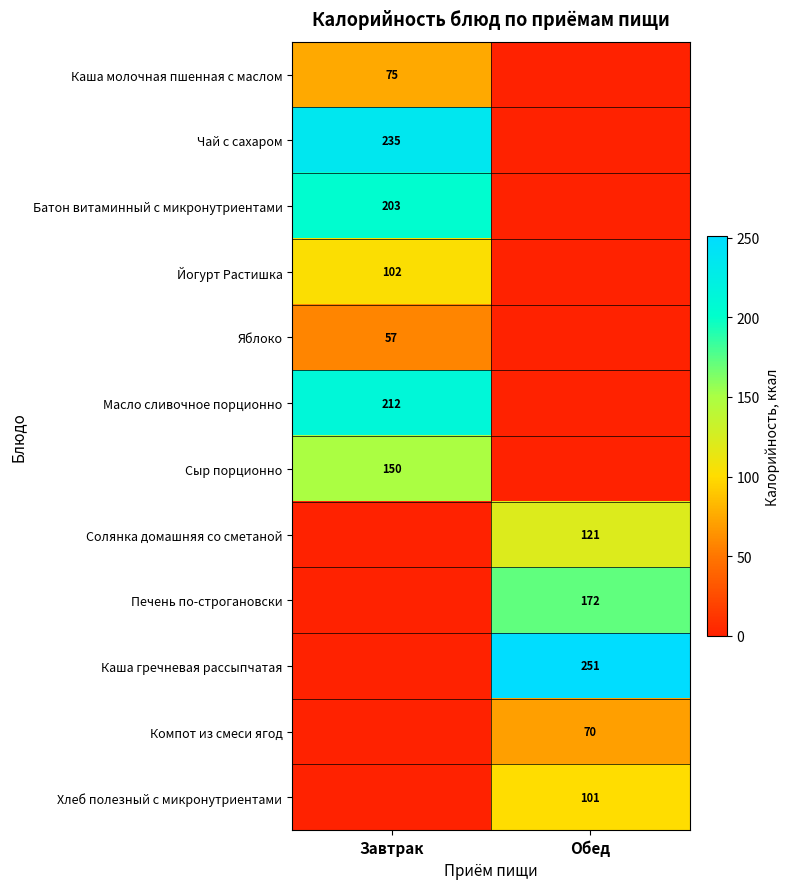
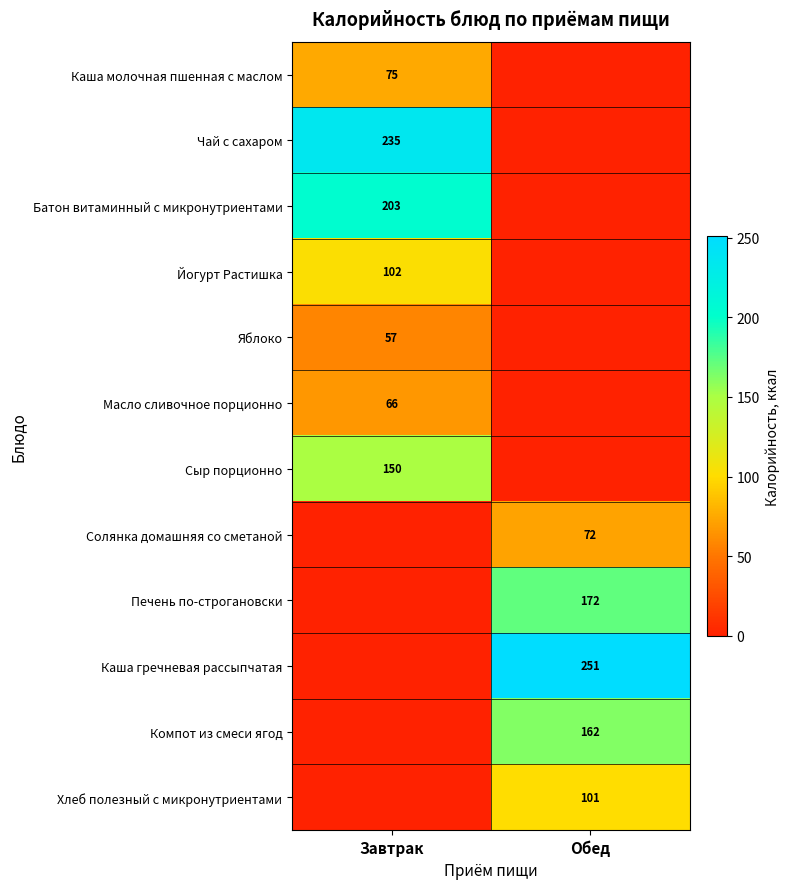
Масло сливочное порционно, Завтрак: 212 -> 66
Солянка домашняя со сметаной, Обед: 121 -> 72
Компот из смеси ягод, Обед: 70 -> 162
